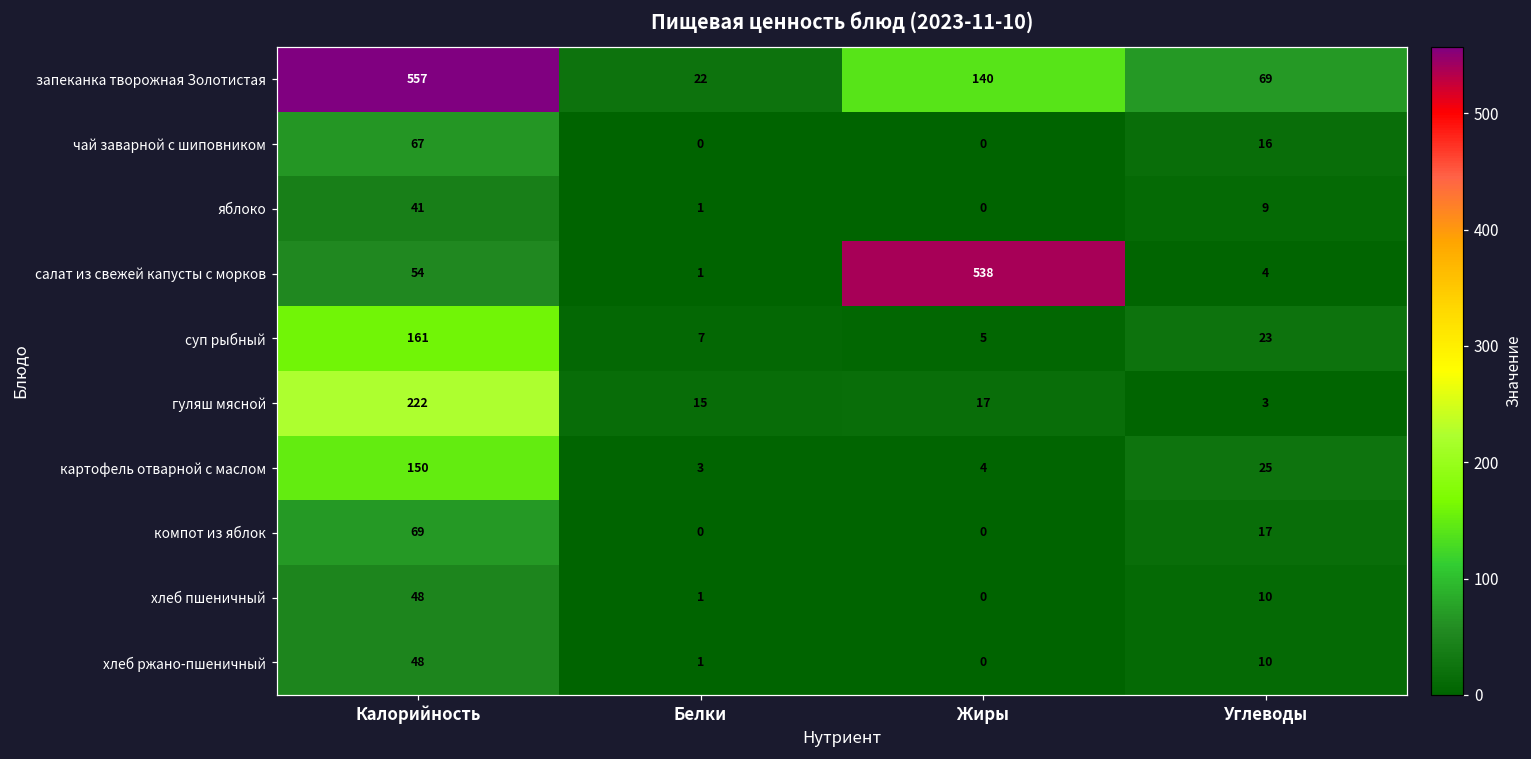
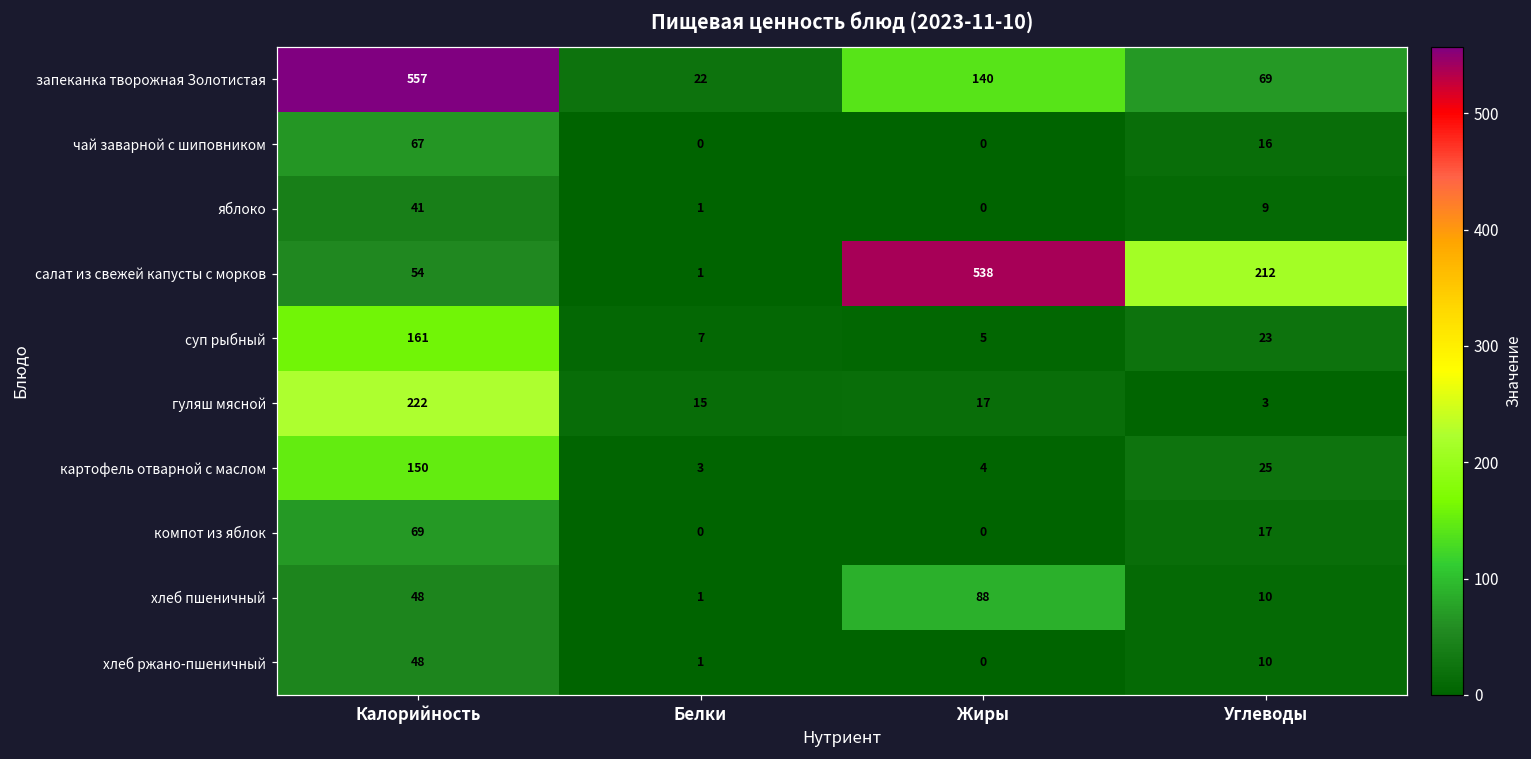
салат из свежей капусты с морков, Углеводы: 4 -> 212
хлеб пшеничный, Жиры: 0 -> 88
